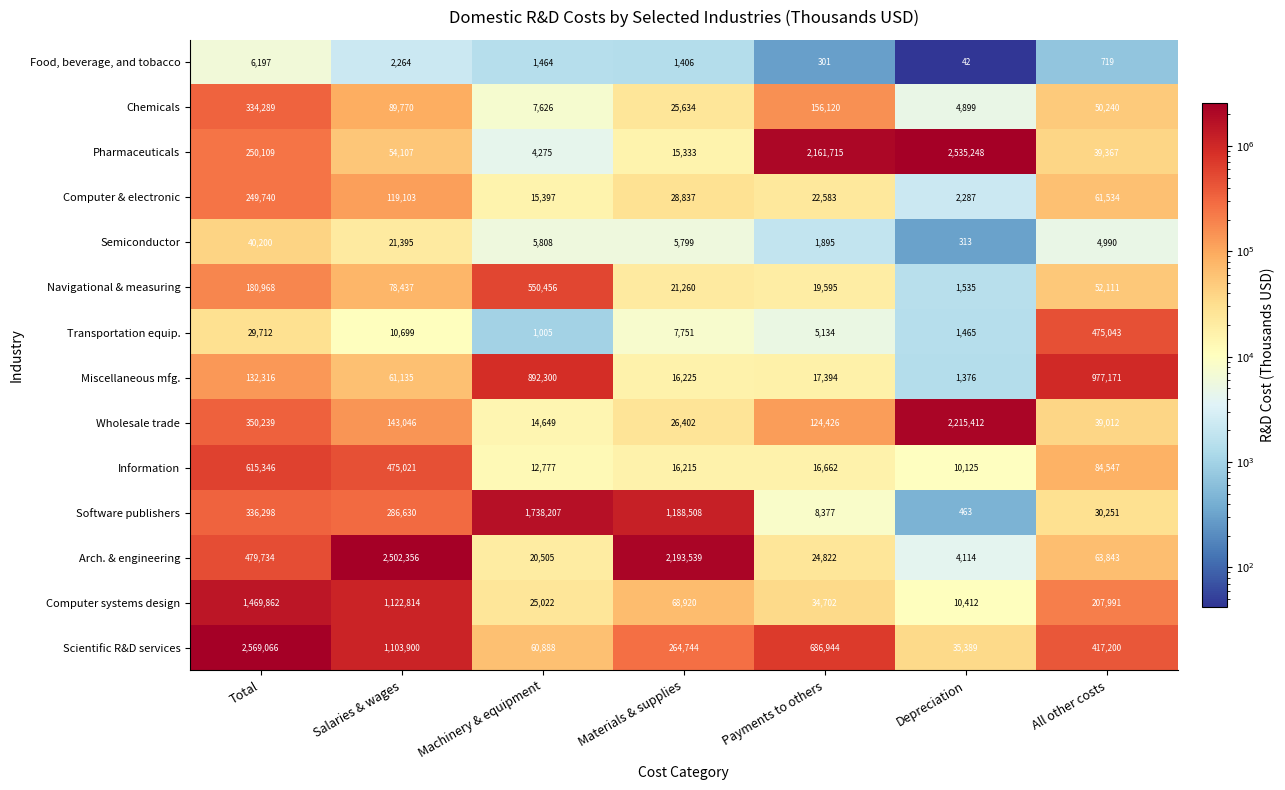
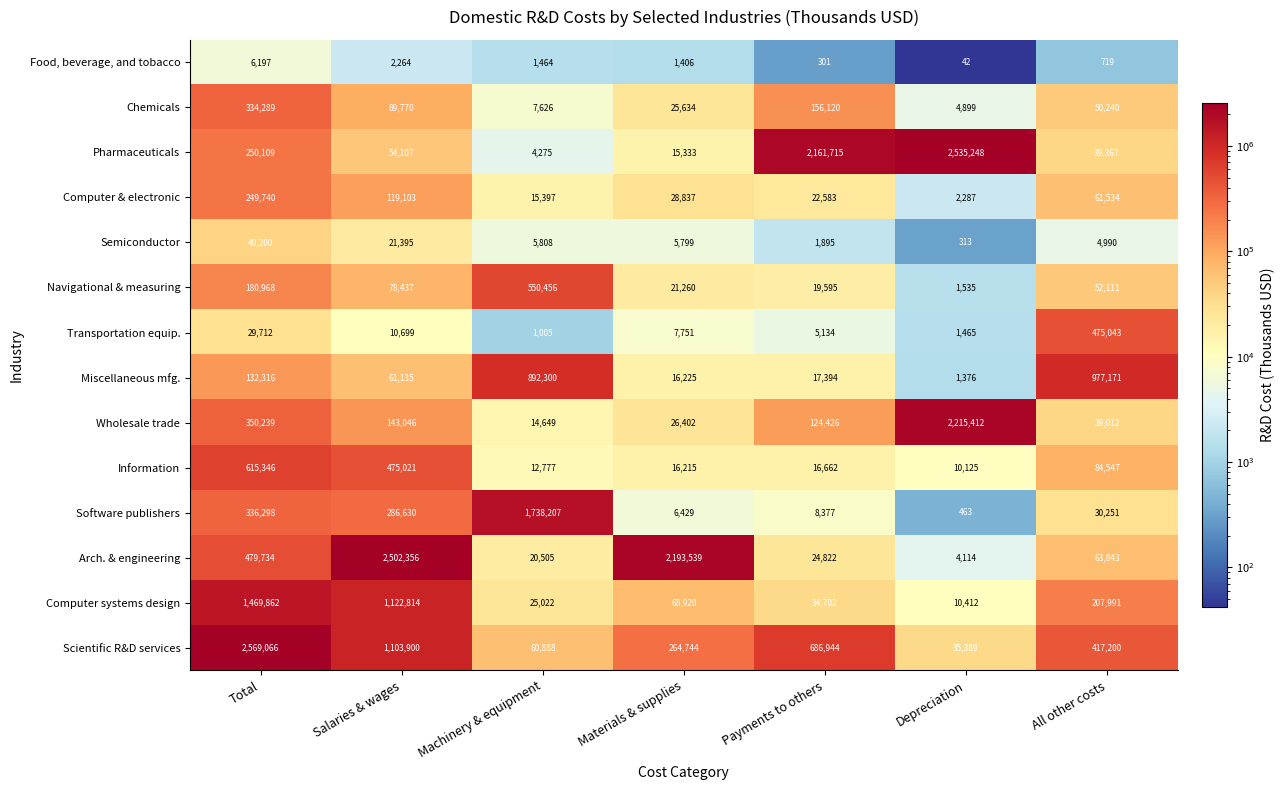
Software publishers, Materials & supplies: 1,188,508 -> 6,429
